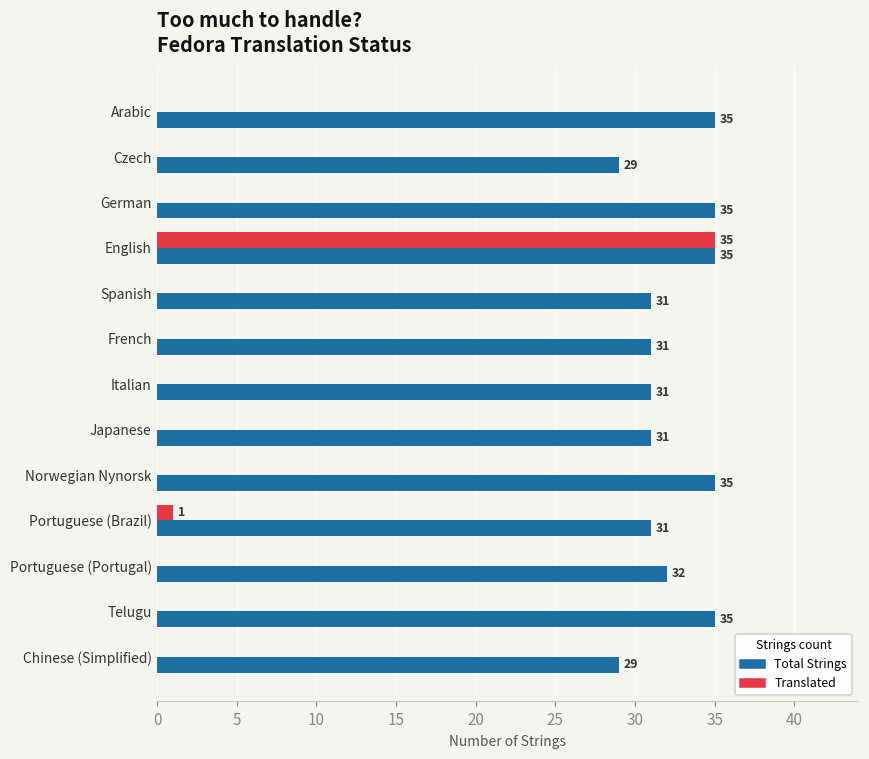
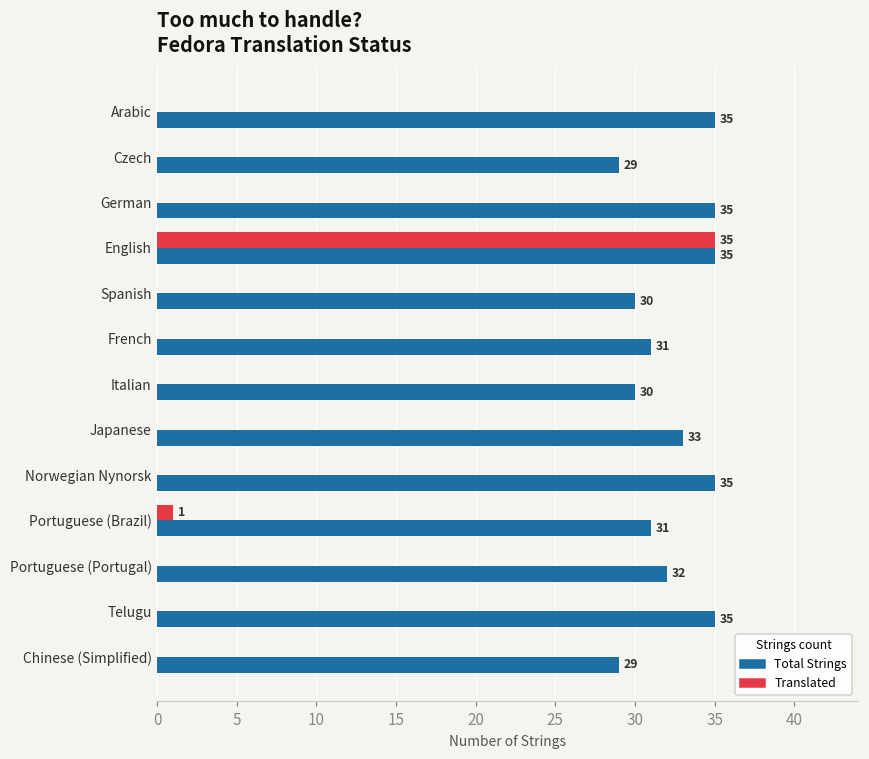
Total Strings, Spanish: 31 -> 30
Total Strings, Italian: 31 -> 30
Total Strings, Japanese: 31 -> 33
